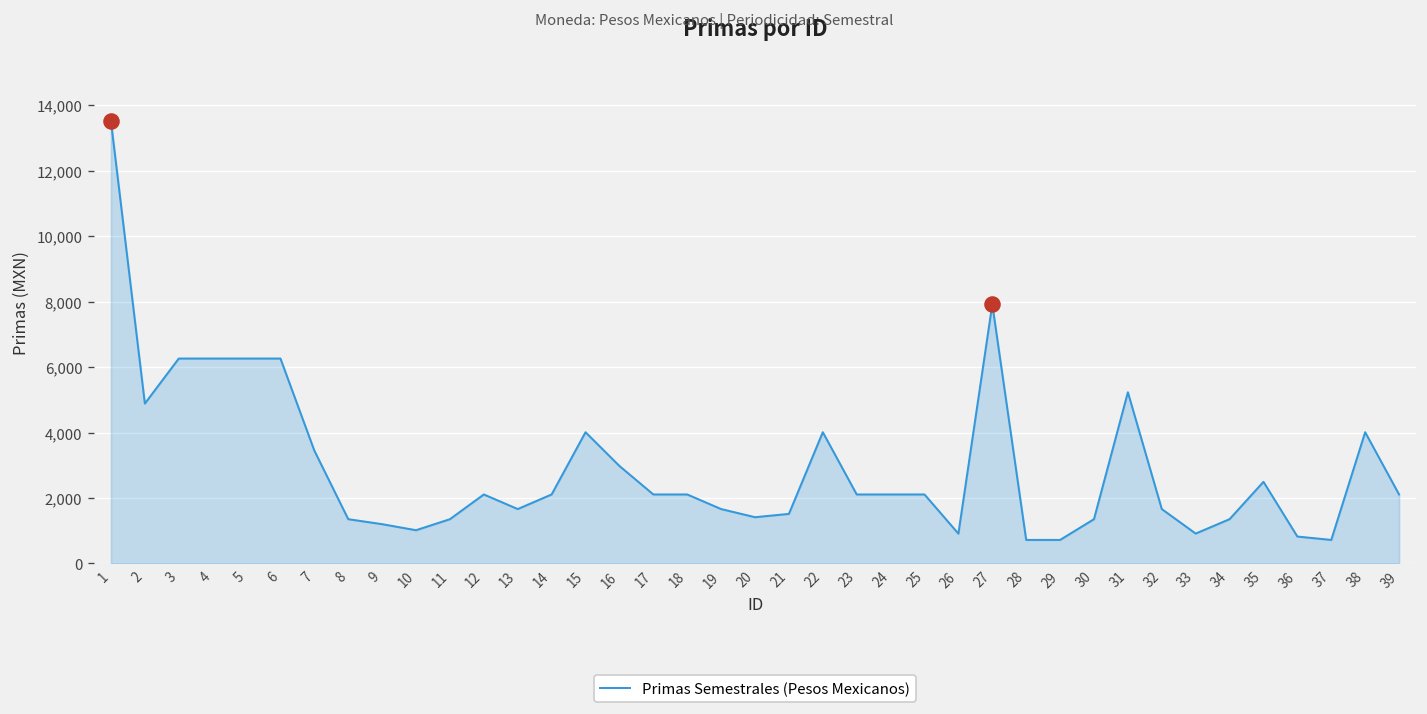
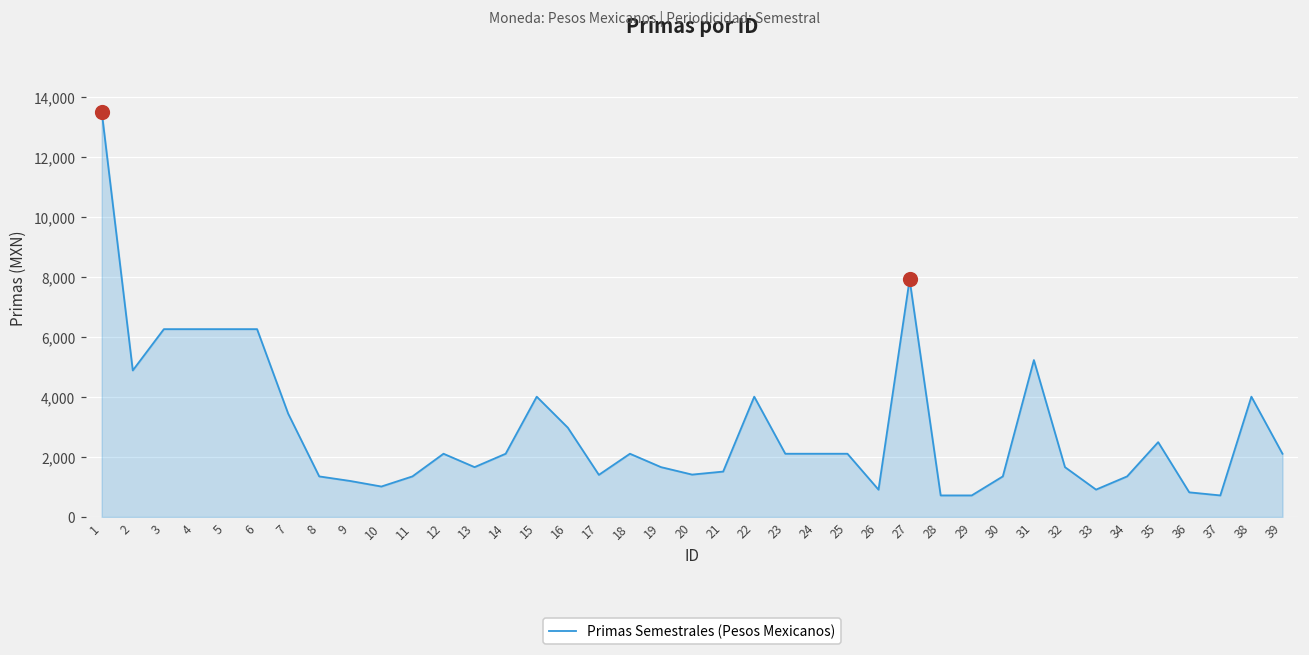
Primas Semestrales (Pesos Mexicanos), 17: 2,100 -> 1,400
